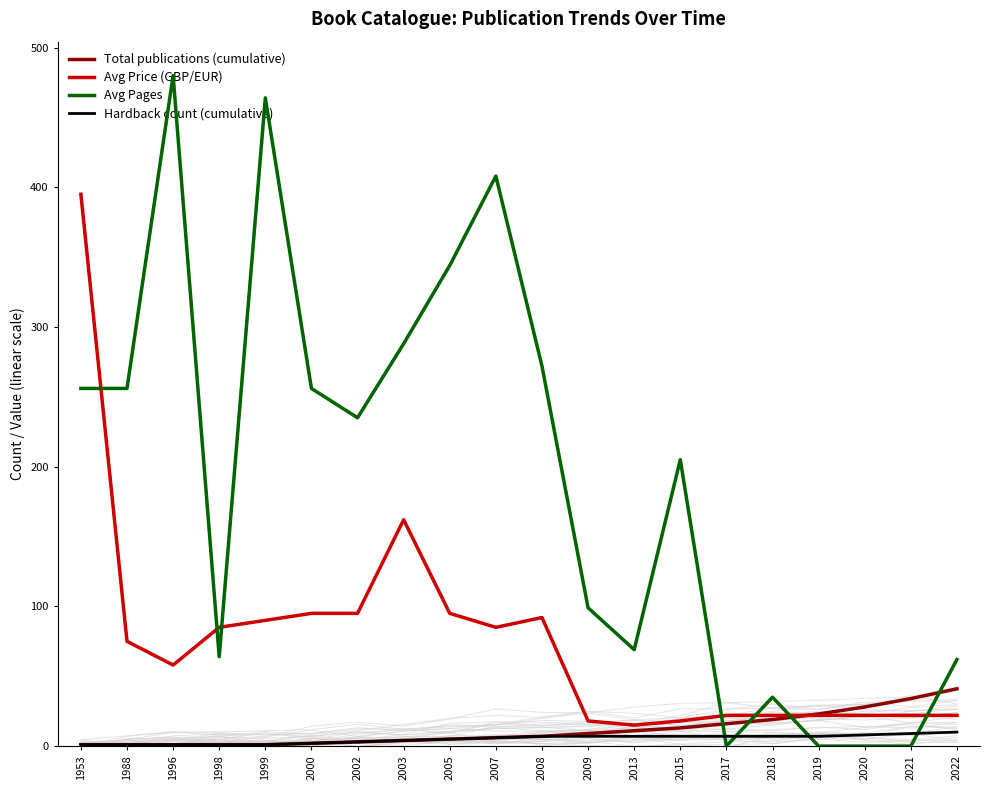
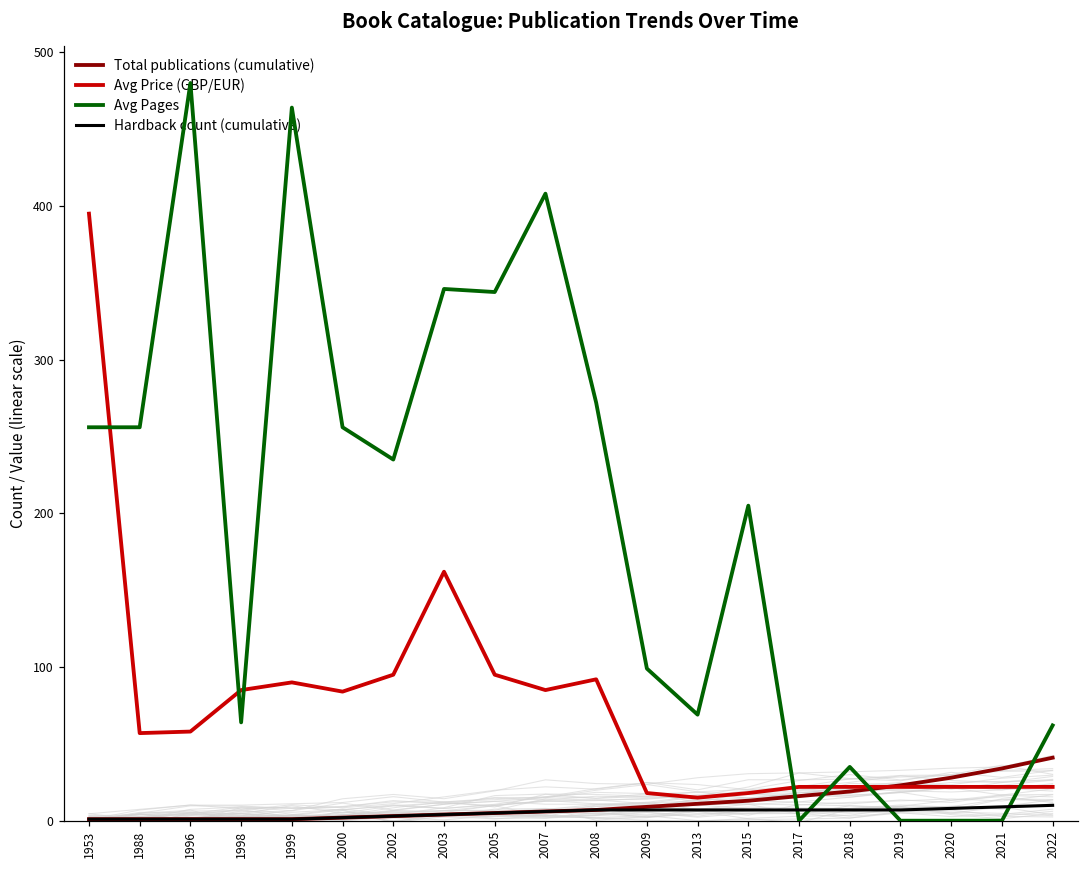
Avg Price (GBP/EUR), 1988: 75 -> 57
Avg Price (GBP/EUR), 2000: 95 -> 84
Avg Pages, 2003: 288 -> 346
